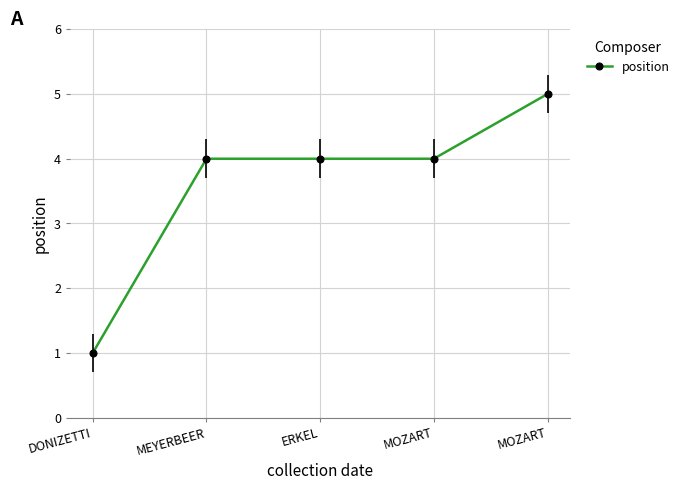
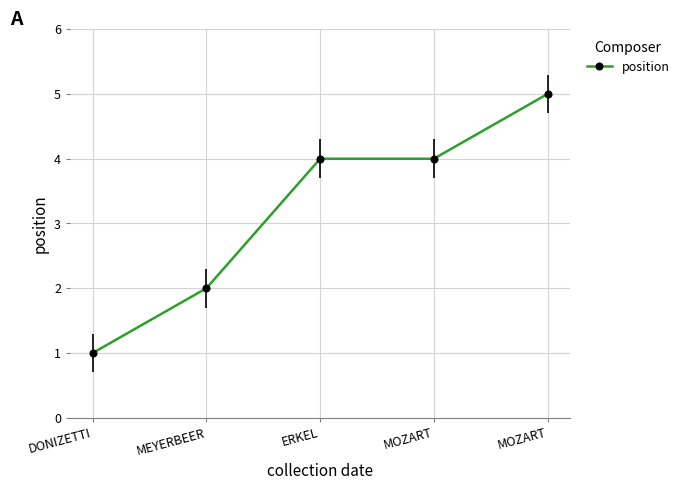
MEYERBEER: 4 -> 2
